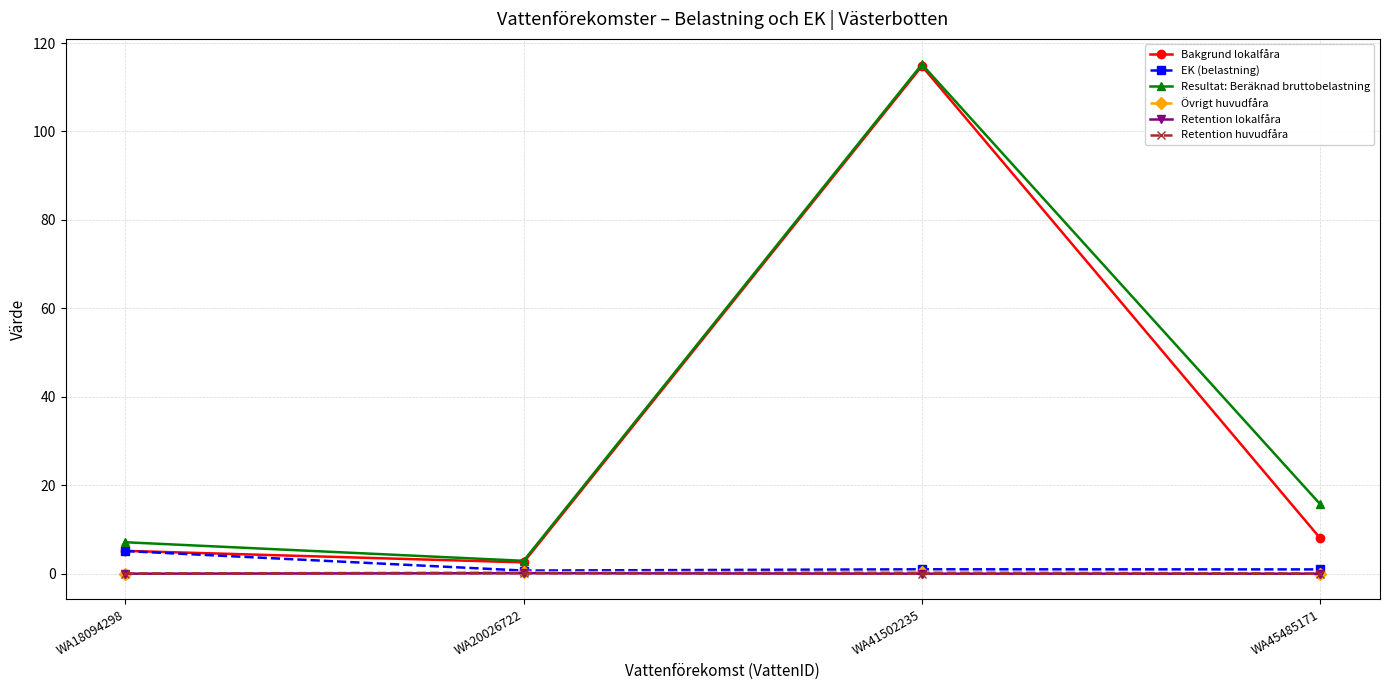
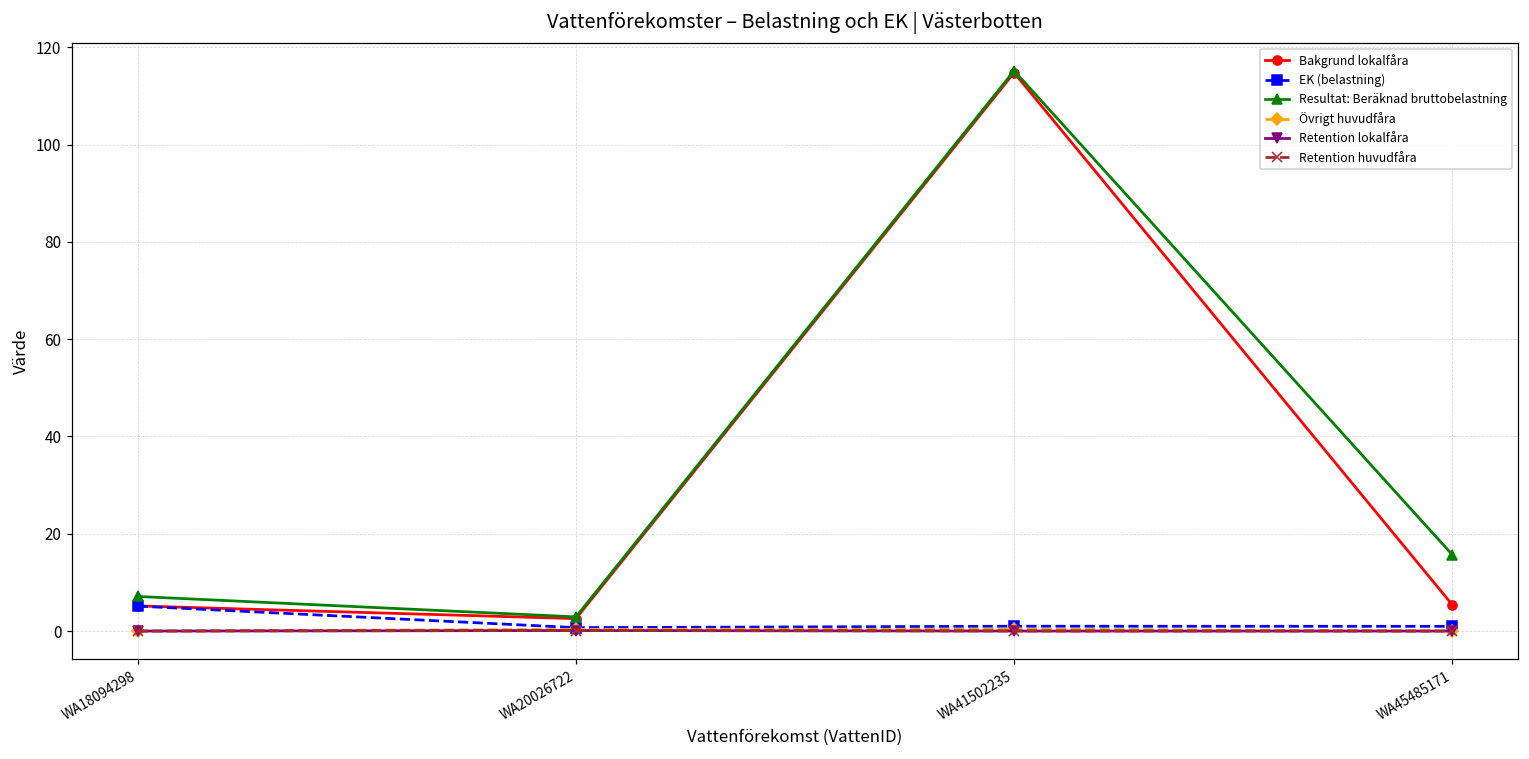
Bakgrund lokalfåra, WA45485171: 8 -> 5
